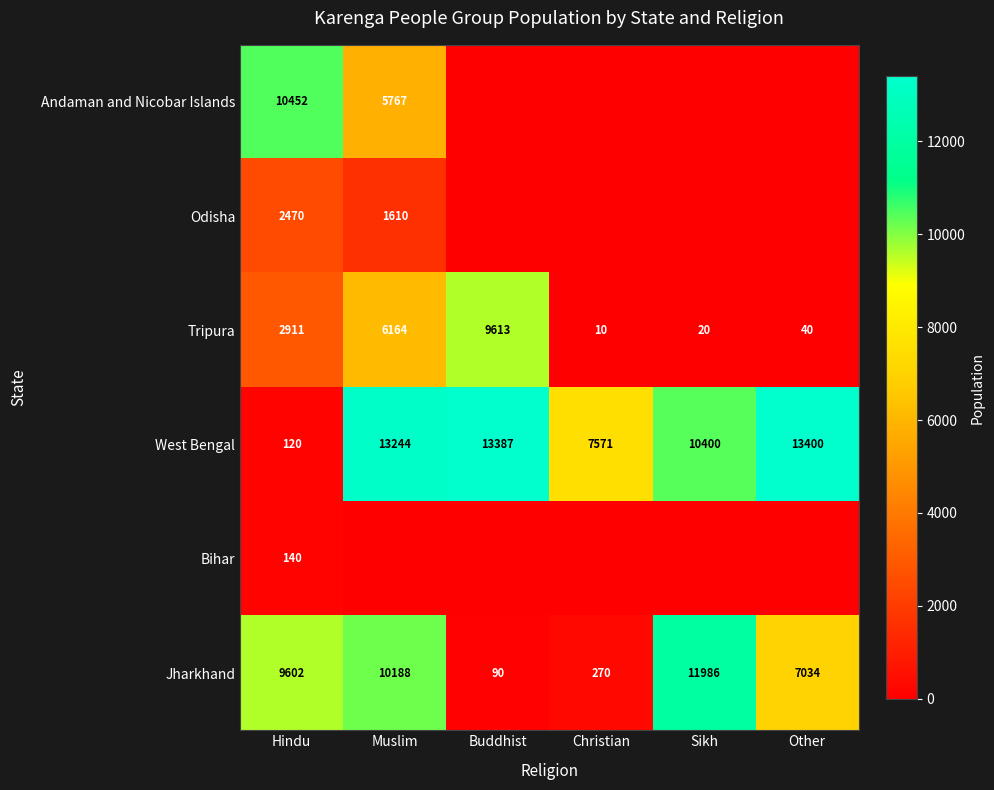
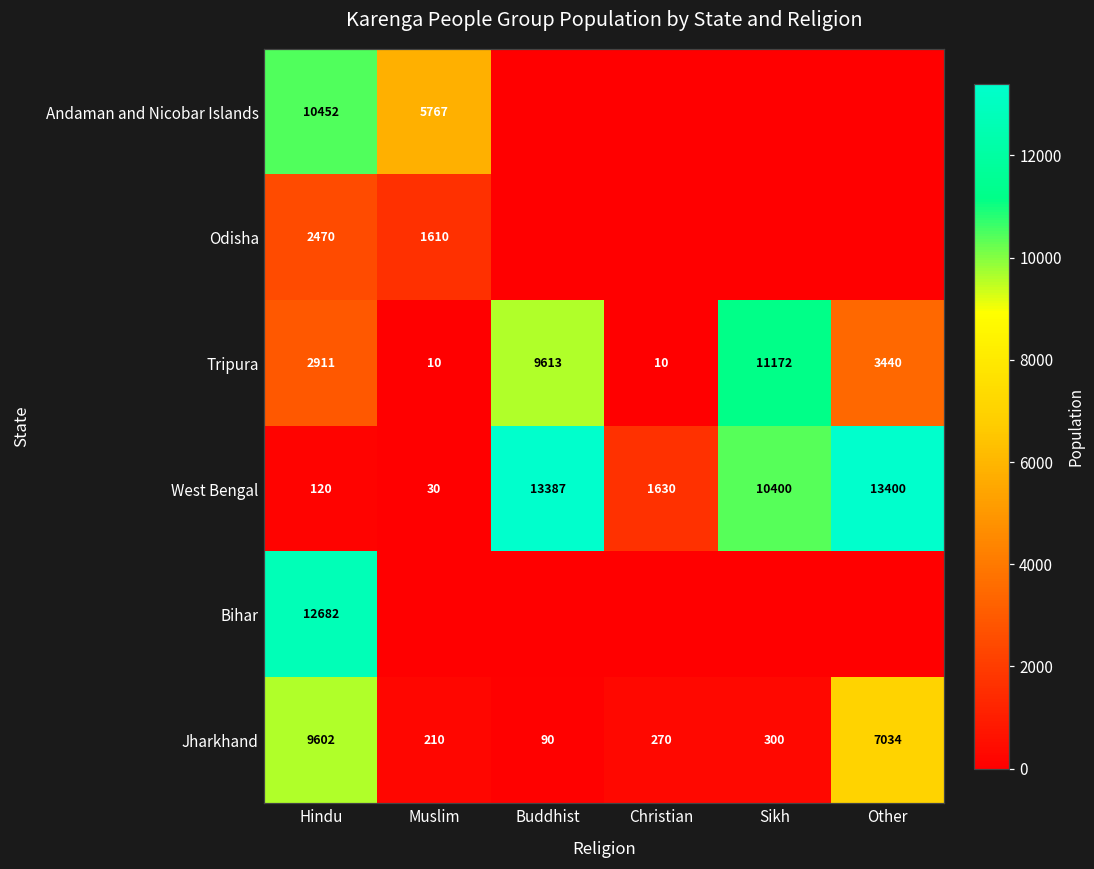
Tripura, Muslim: 6164 -> 10
Tripura, Sikh: 20 -> 11172
Tripura, Other: 40 -> 3440
West Bengal, Muslim: 13244 -> 30
West Bengal, Christian: 7571 -> 1630
Bihar, Hindu: 140 -> 12682
Jharkhand, Muslim: 10188 -> 210
Jharkhand, Sikh: 11986 -> 300
